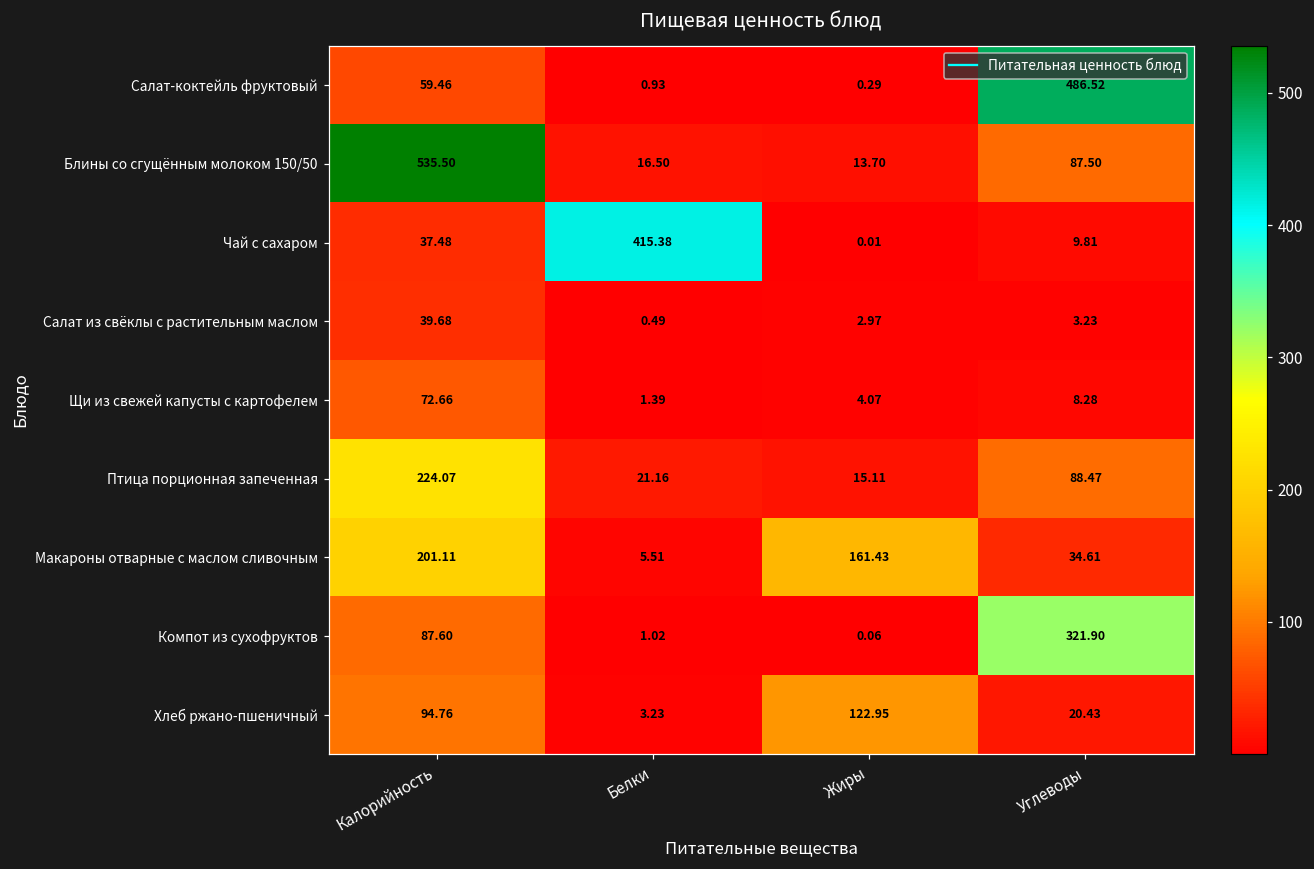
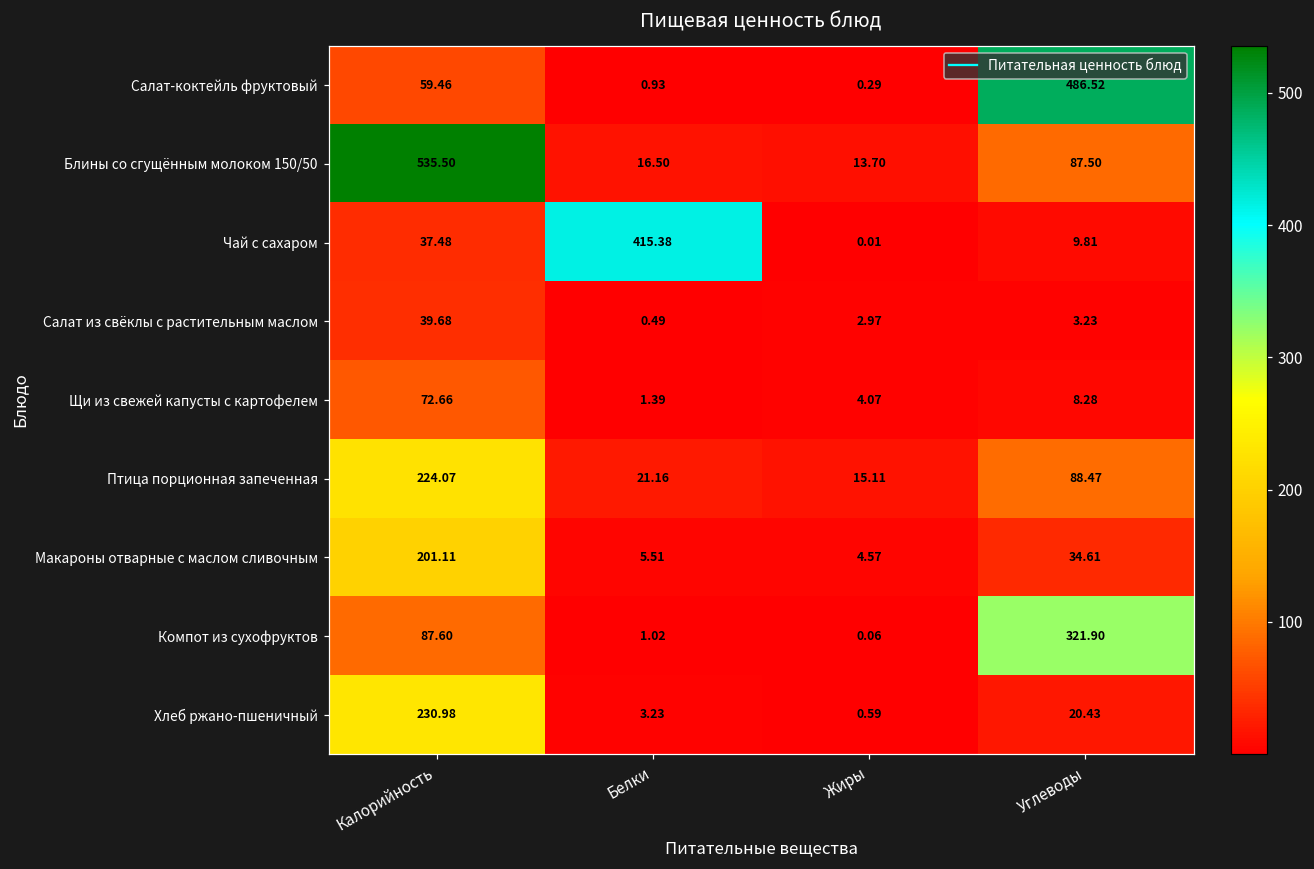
Макароны отварные с маслом сливочным, Жиры: 161.43 -> 4.57
Хлеб ржано-пшеничный, Калорийность: 94.76 -> 230.98
Хлеб ржано-пшеничный, Жиры: 122.95 -> 0.59
